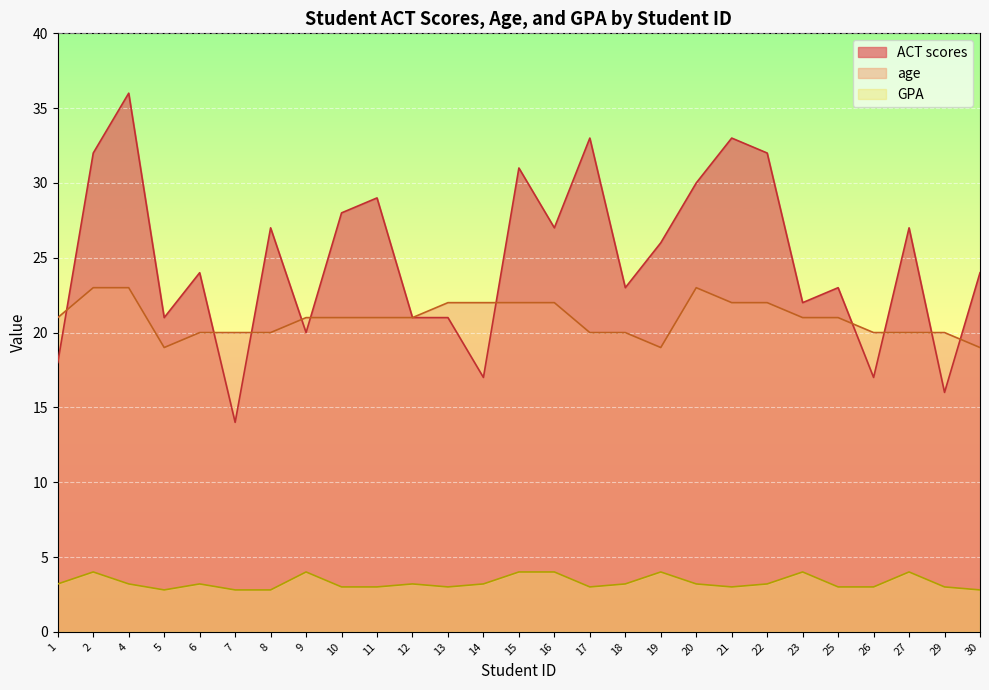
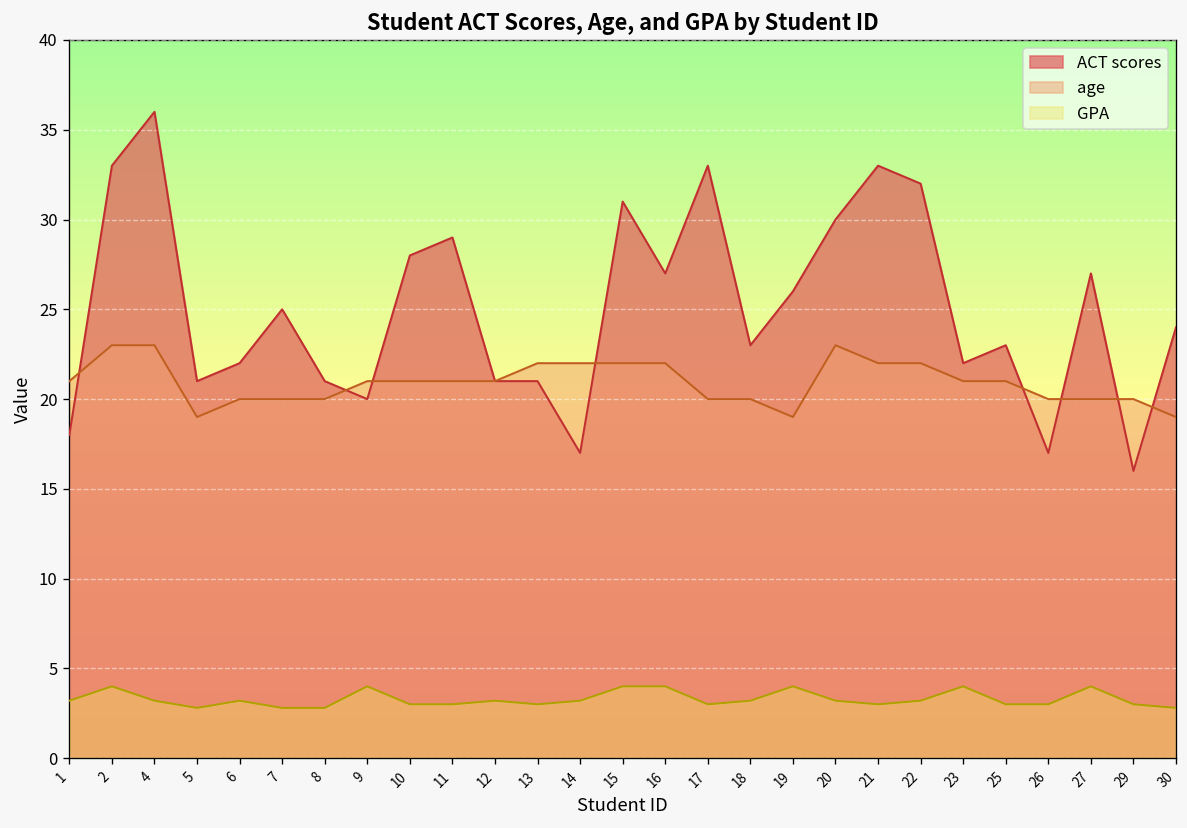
ACT scores, 2: 32 -> 33
ACT scores, 6: 24 -> 22
ACT scores, 7: 14 -> 25
ACT scores, 8: 27 -> 21
